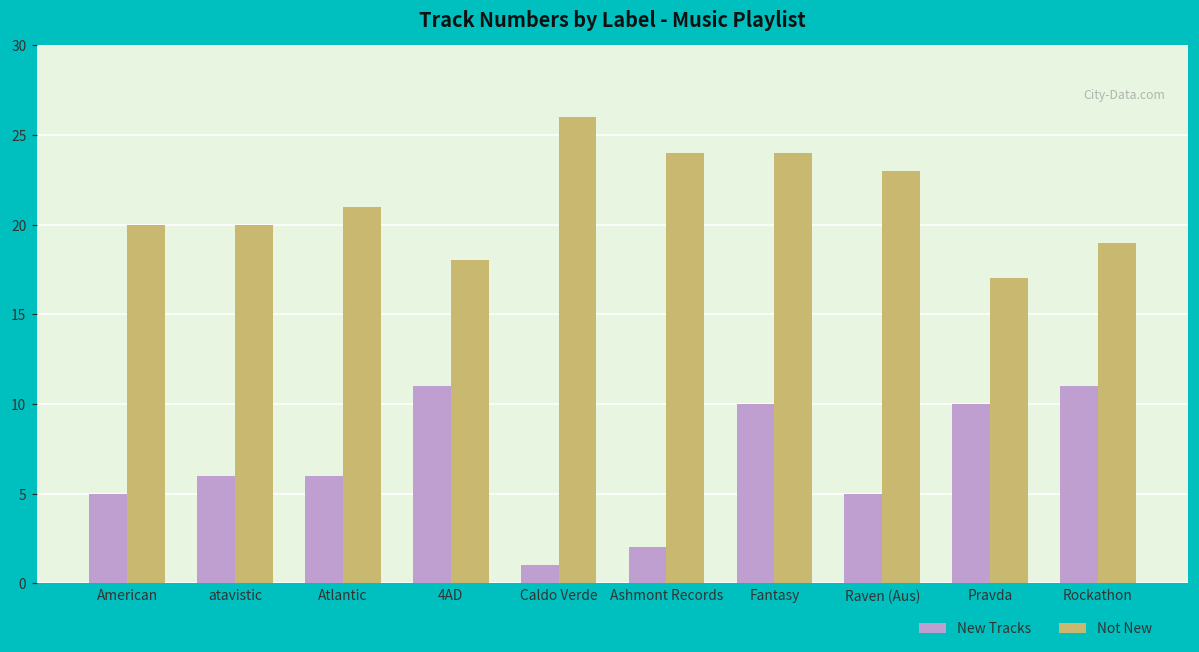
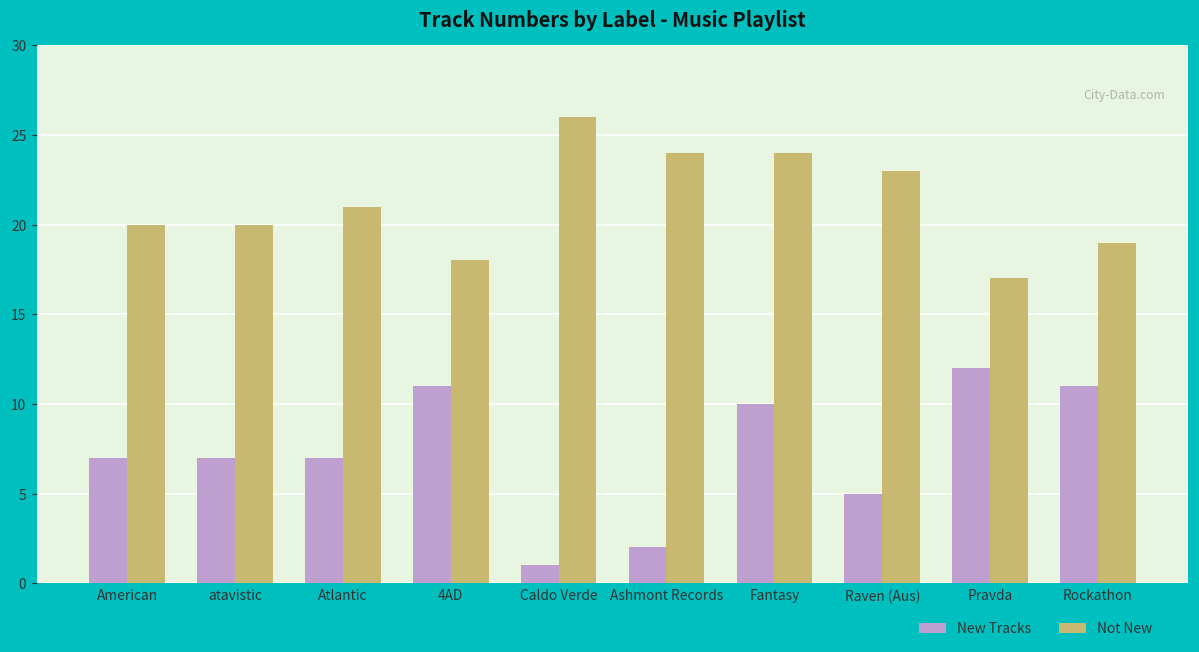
New Tracks, American: 5 -> 7
New Tracks, atavistic: 6 -> 7
New Tracks, Atlantic: 6 -> 7
New Tracks, Pravda: 10 -> 12
